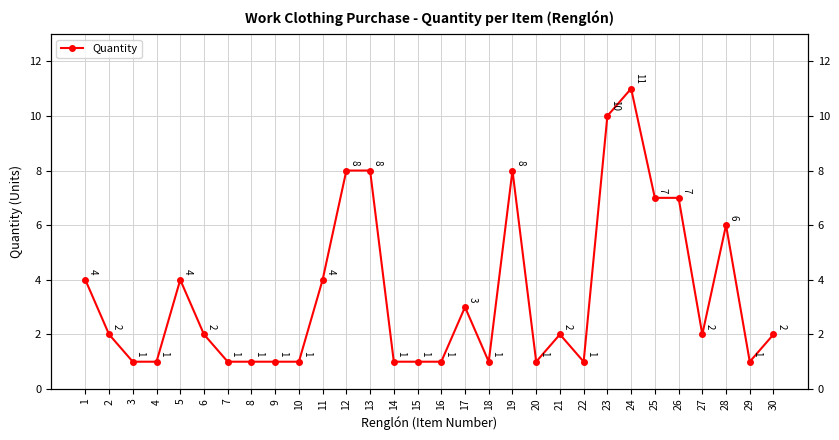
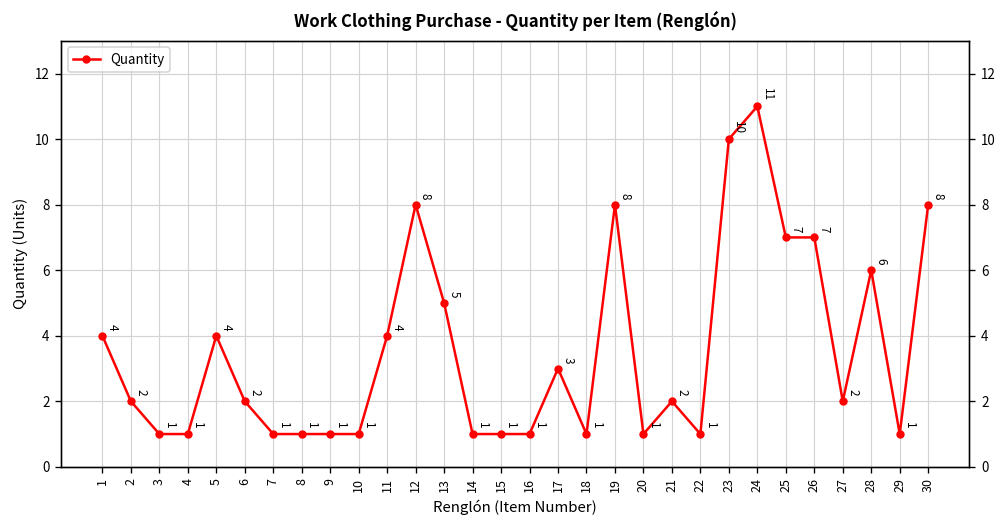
13: 8 -> 5
30: 2 -> 8
